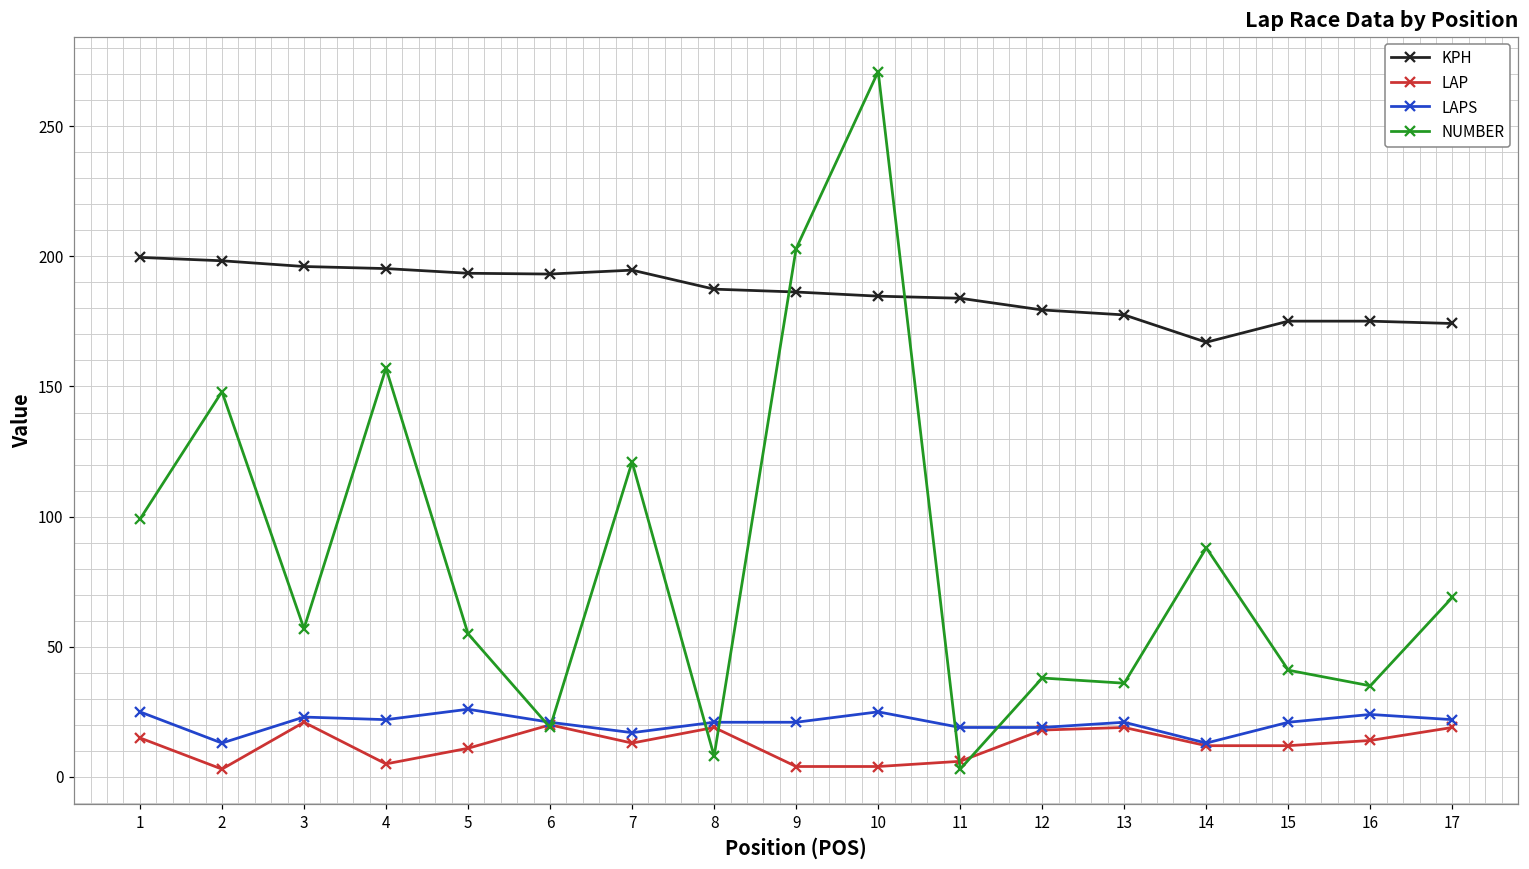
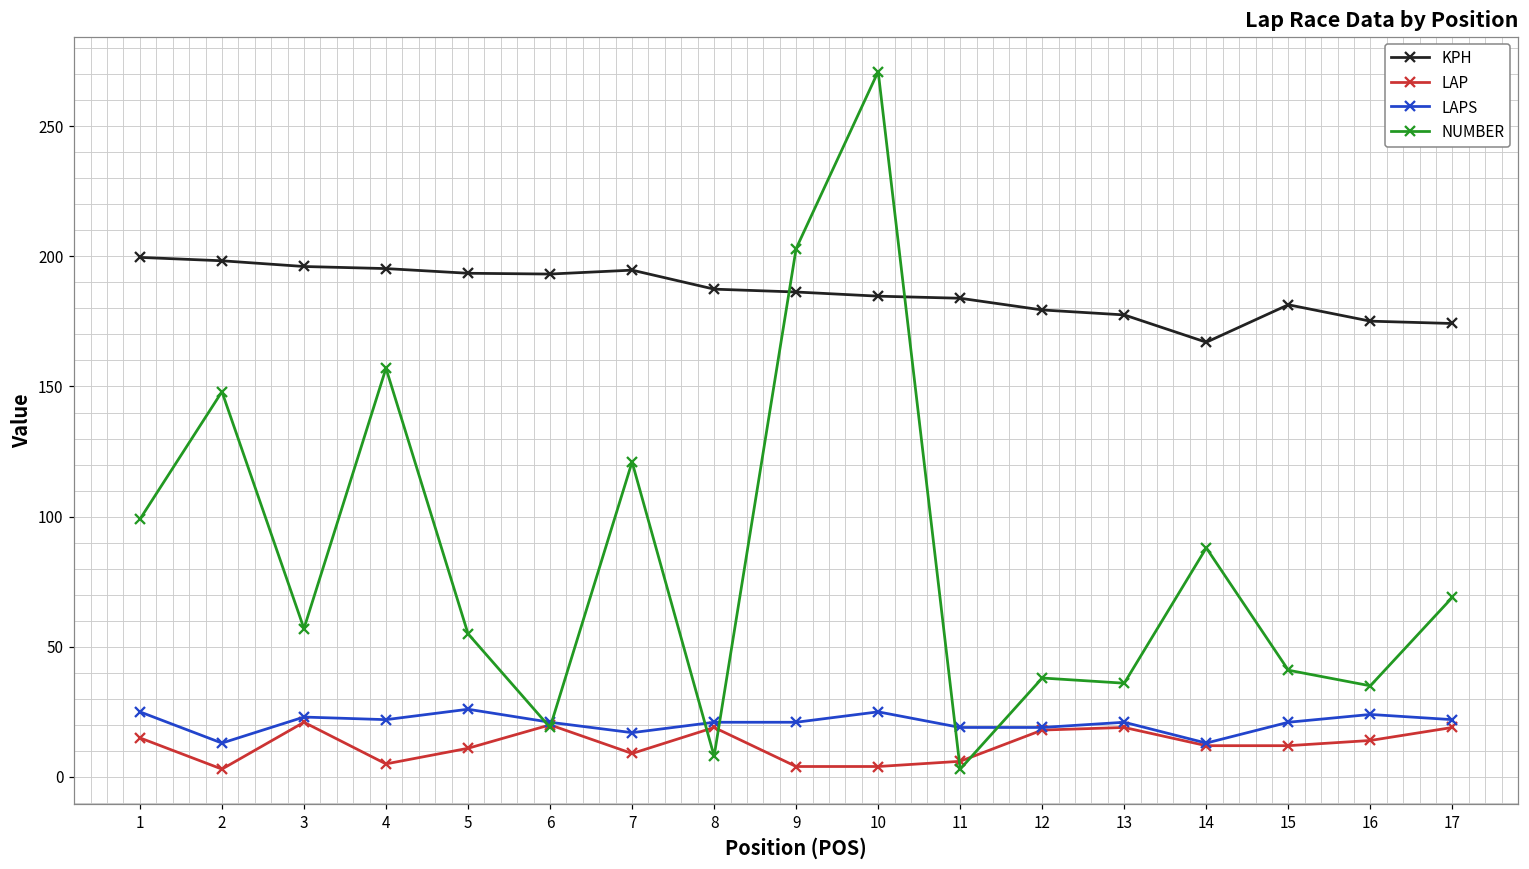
LAP, 7: 13 -> 9
KPH, 15: 175 -> 181
